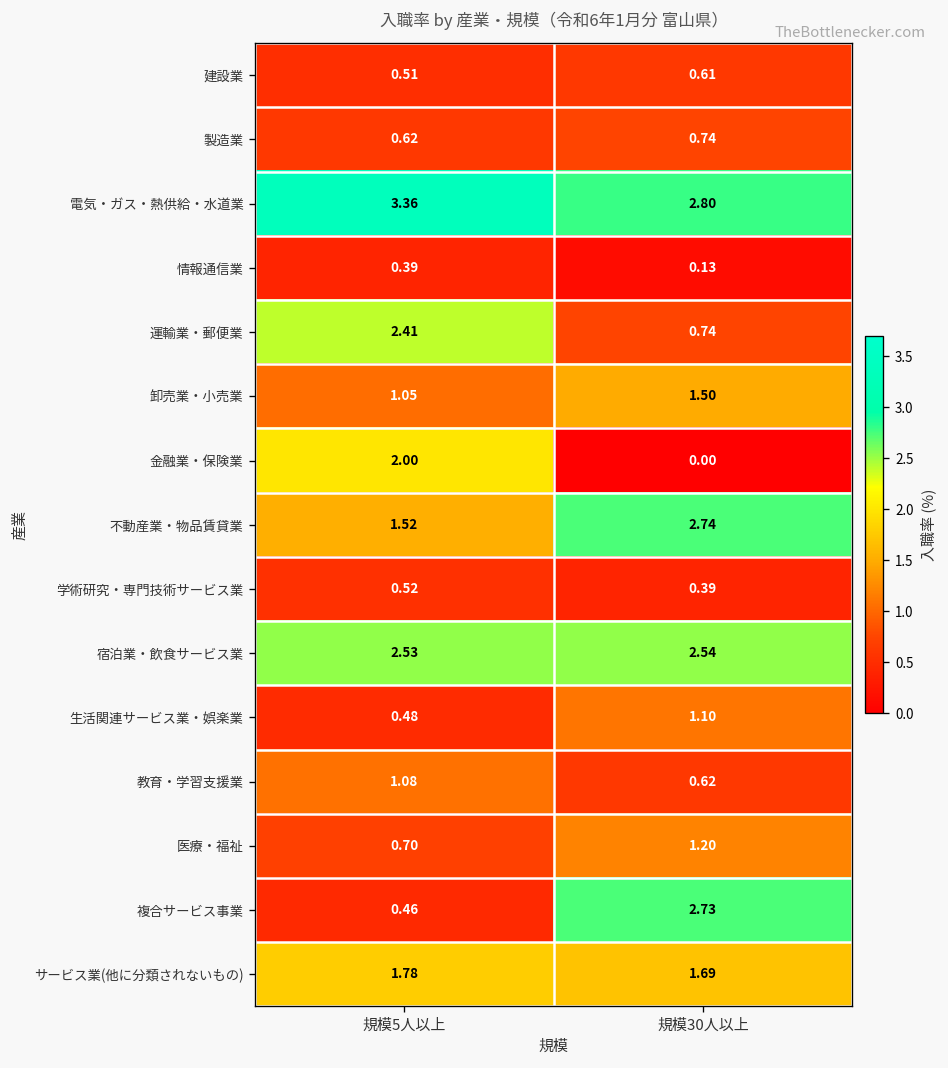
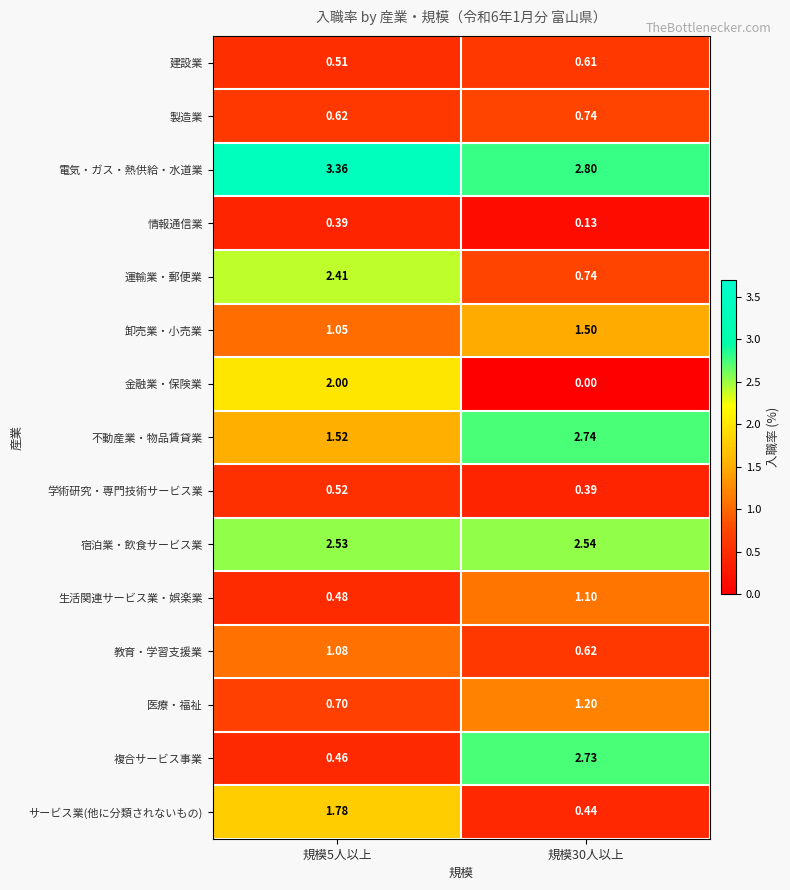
サービス業(他に分類されないもの), 規模30人以上: 1.69 -> 0.44
